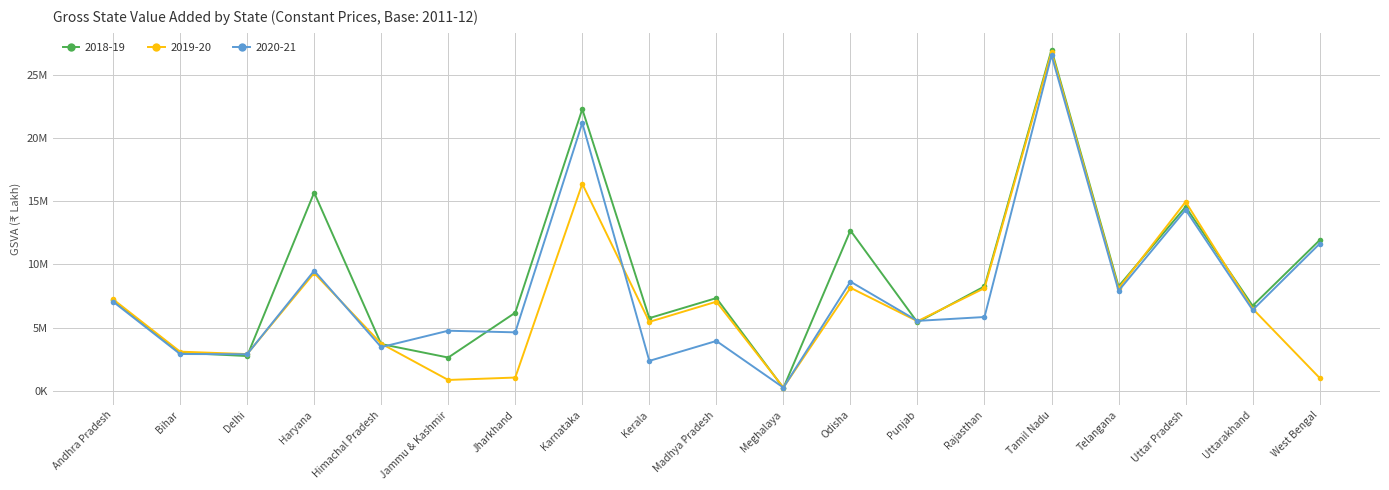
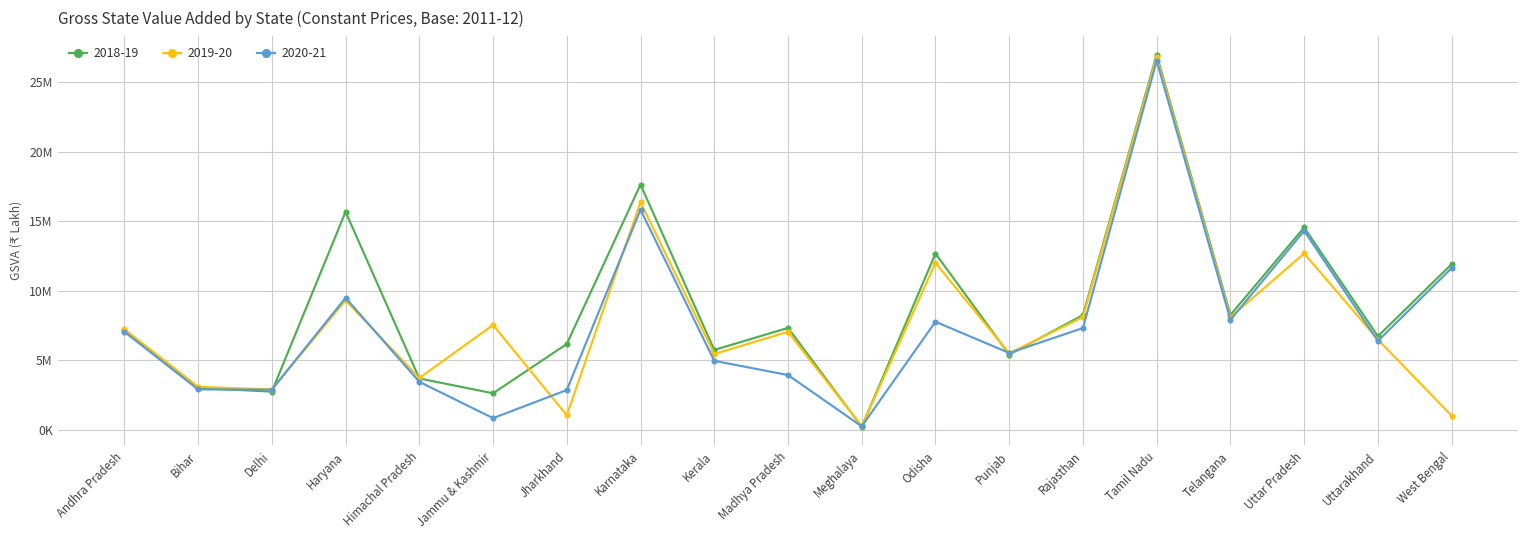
2019-20, Jammu & Kashmir: 900000 -> 7500000
2020-21, Jammu & Kashmir: 4800000 -> 900000
2020-21, Jharkhand: 4600000 -> 2900000
2018-19, Karnataka: 22300000 -> 17600000
2020-21, Karnataka: 21200000 -> 15800000
2020-21, Kerala: 2400000 -> 5000000
2019-20, Odisha: 8200000 -> 12000000
2020-21, Odisha: 8600000 -> 7800000
2020-21, Rajasthan: 5800000 -> 7300000
2019-20, Uttar Pradesh: 14900000 -> 12700000
